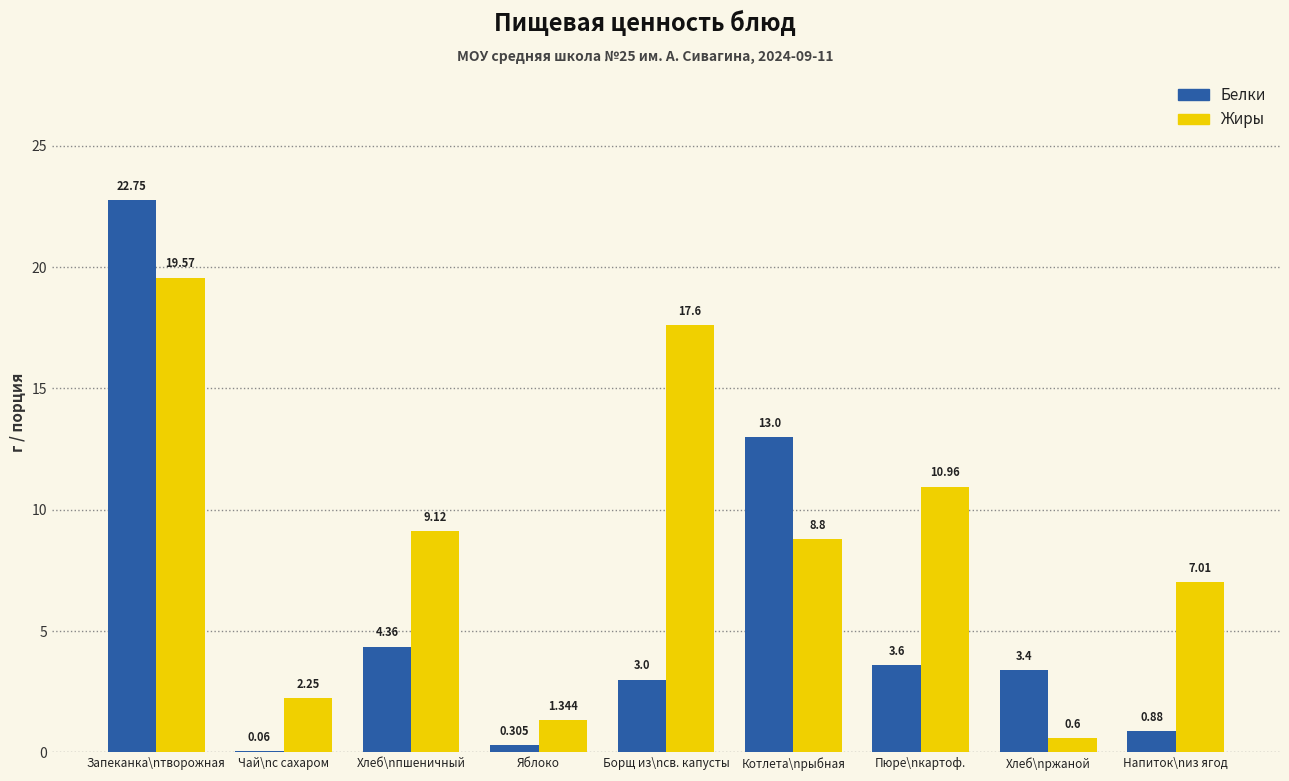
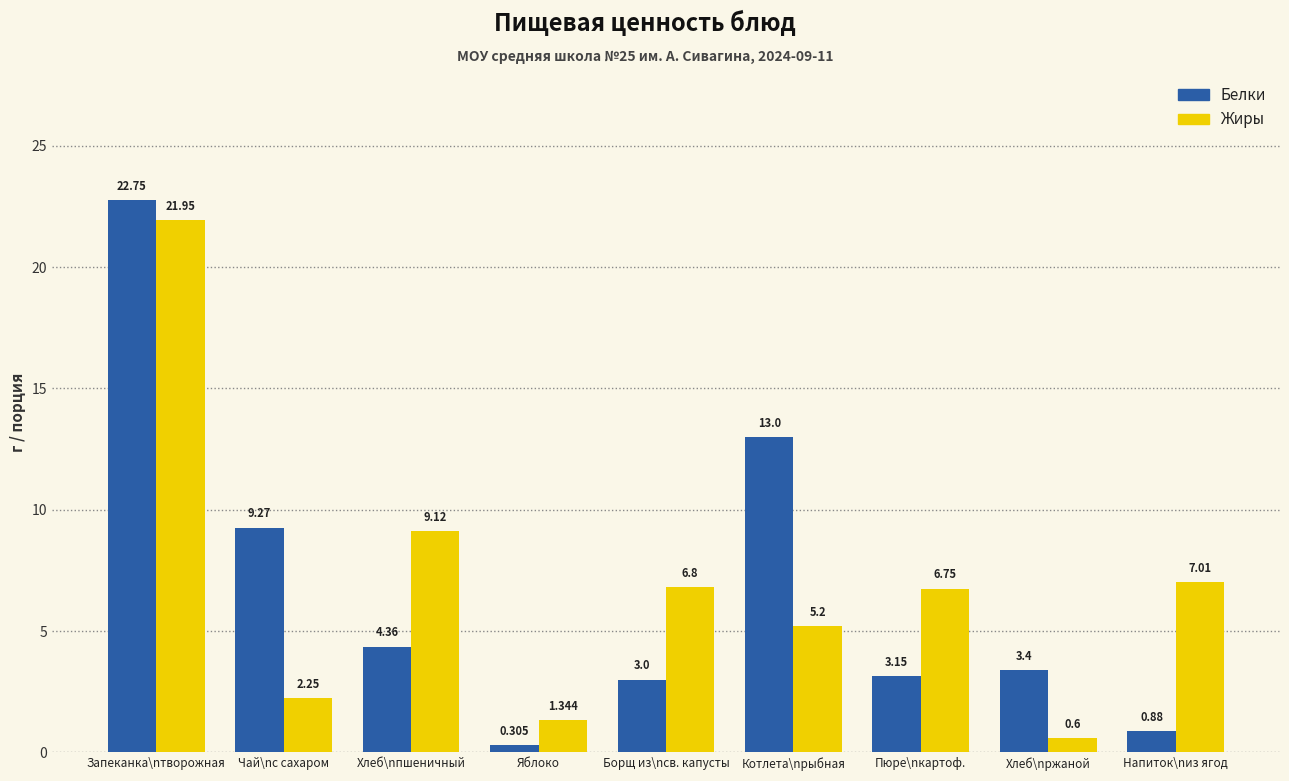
Жиры, Запеканка\nтворожная: 19.57 -> 21.95
Белки, Чай\nс сахаром: 0.06 -> 9.27
Жиры, Борщ из\nсв. капусты: 17.6 -> 6.8
Жиры, Котлета\nрыбная: 8.8 -> 5.2
Белки, Пюре\nкартоф.: 3.6 -> 3.15
Жиры, Пюре\nкартоф.: 10.96 -> 6.75
